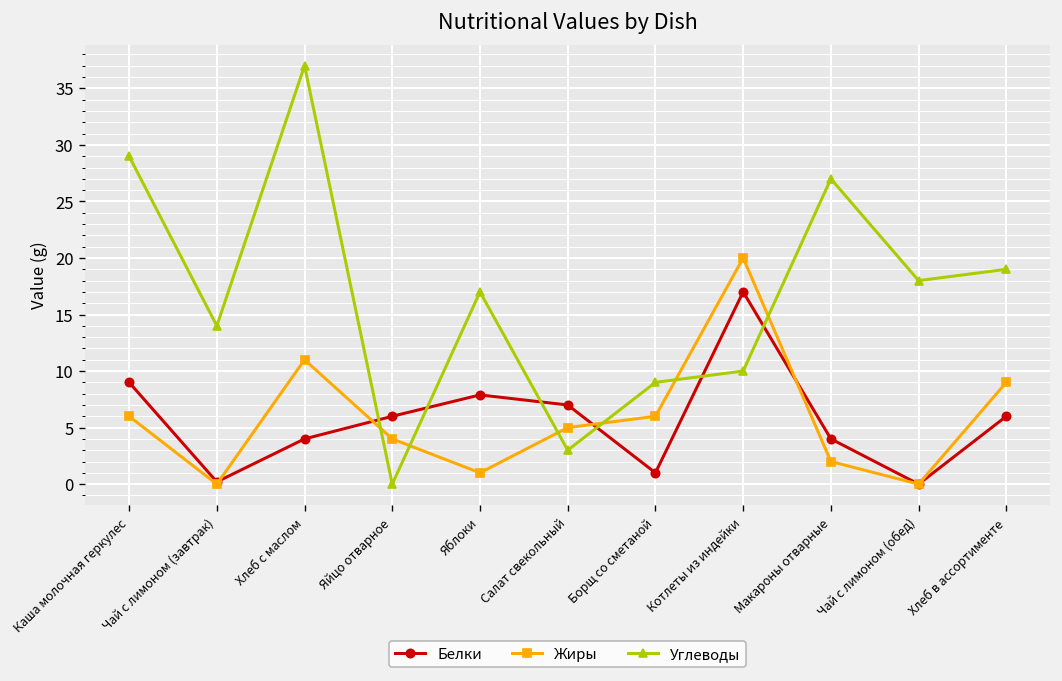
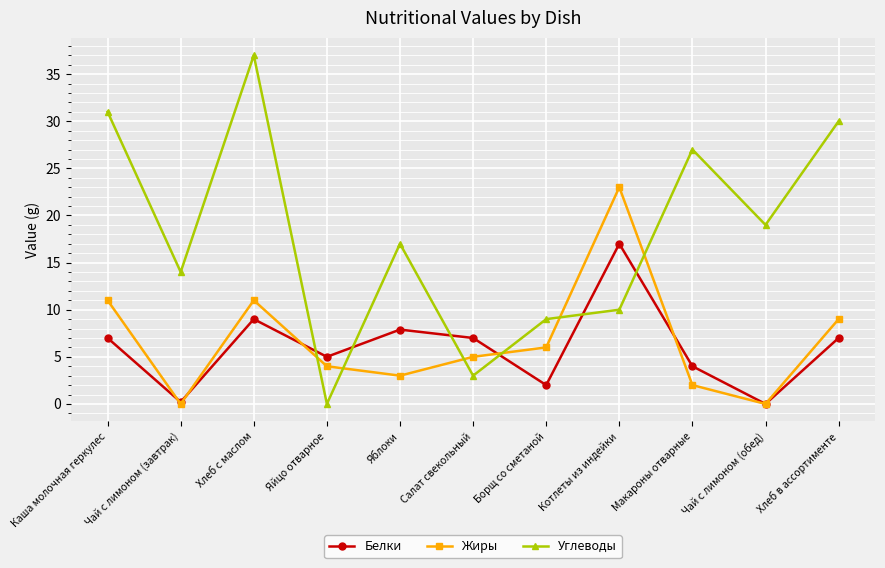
Белки, Каша молочная геркулес: 9 -> 7
Жиры, Каша молочная геркулес: 6 -> 11
Углеводы, Каша молочная геркулес: 29 -> 31
Белки, Хлеб с маслом: 4 -> 9
Белки, Яйцо отварное: 6 -> 5
Жиры, Яблоки: 1 -> 3
Белки, Борщ со сметаной: 1 -> 2
Жиры, Котлеты из индейки: 20 -> 23
Углеводы, Чай с лимоном (обед): 18 -> 19
Белки, Хлеб в ассортименте: 6 -> 7
Углеводы, Хлеб в ассортименте: 19 -> 30
